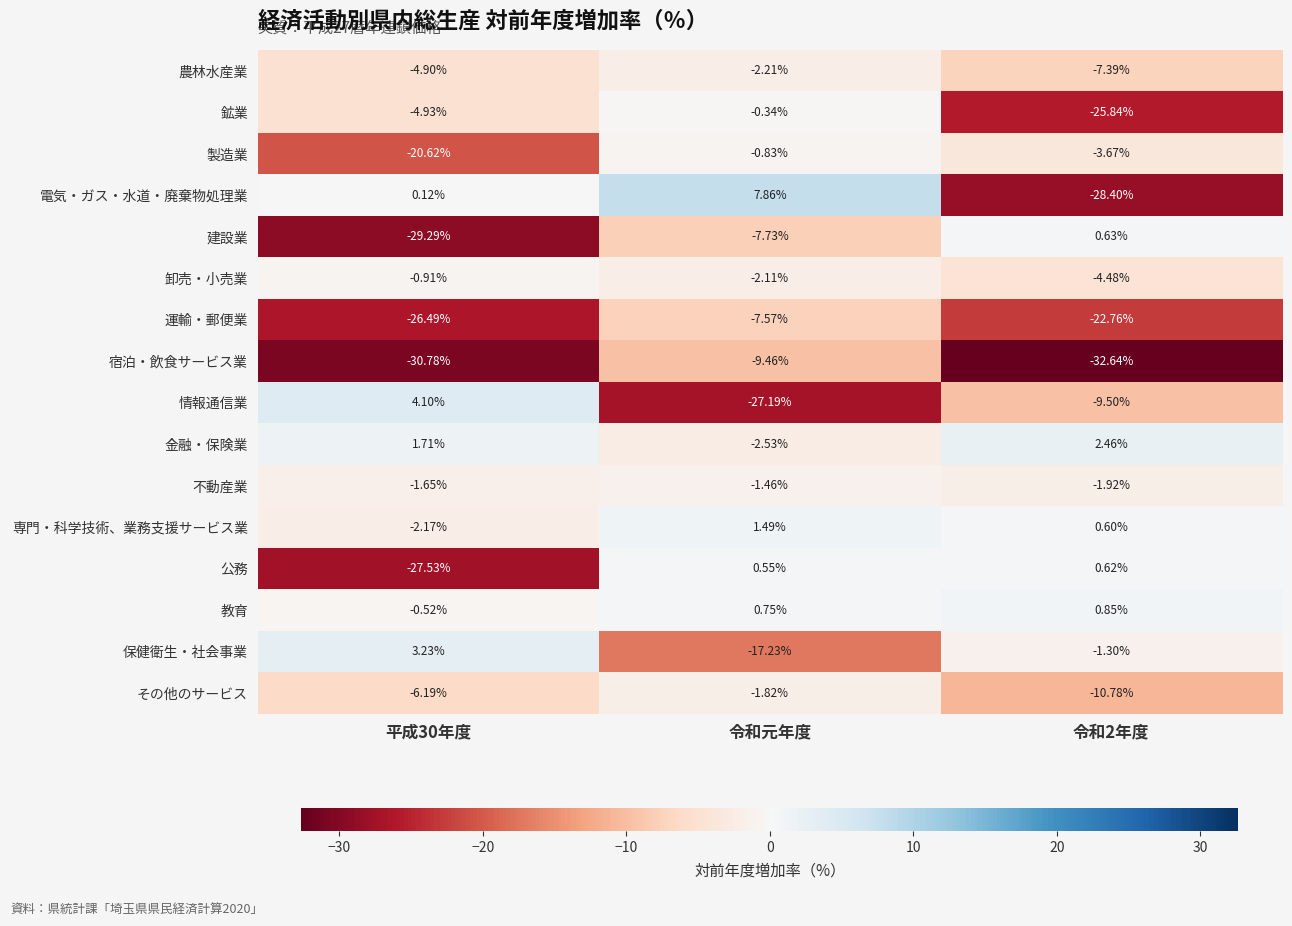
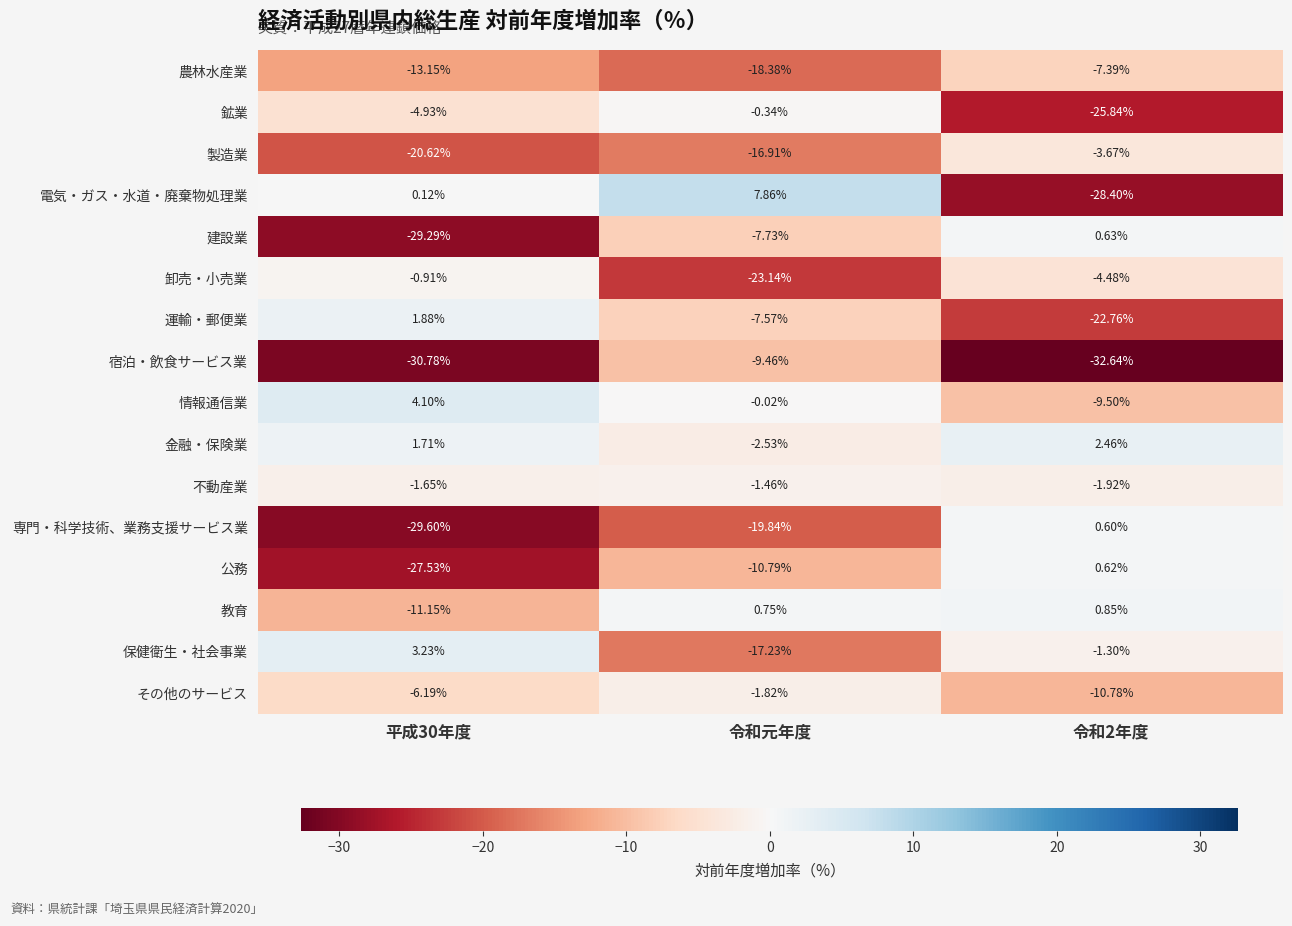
農林水産業, 平成30年度: -4.90% -> -13.15%
農林水産業, 令和元年度: -2.21% -> -18.38%
製造業, 令和元年度: -0.83% -> -16.91%
卸売・小売業, 令和元年度: -2.11% -> -23.14%
運輸・郵便業, 平成30年度: -26.49% -> 1.88%
情報通信業, 令和元年度: -27.19% -> -0.02%
専門・科学技術、業務支援サービス業, 平成30年度: -2.17% -> -29.60%
専門・科学技術、業務支援サービス業, 令和元年度: 1.49% -> -19.84%
公務, 令和元年度: 0.55% -> -10.79%
教育, 平成30年度: -0.52% -> -11.15%
